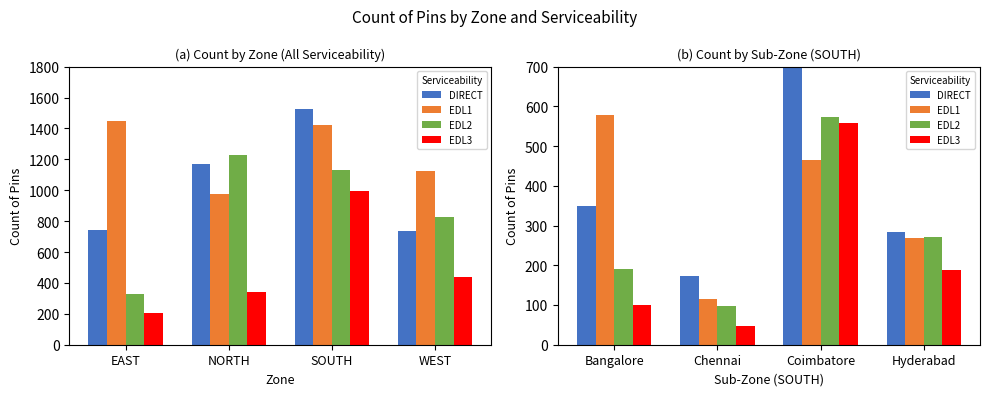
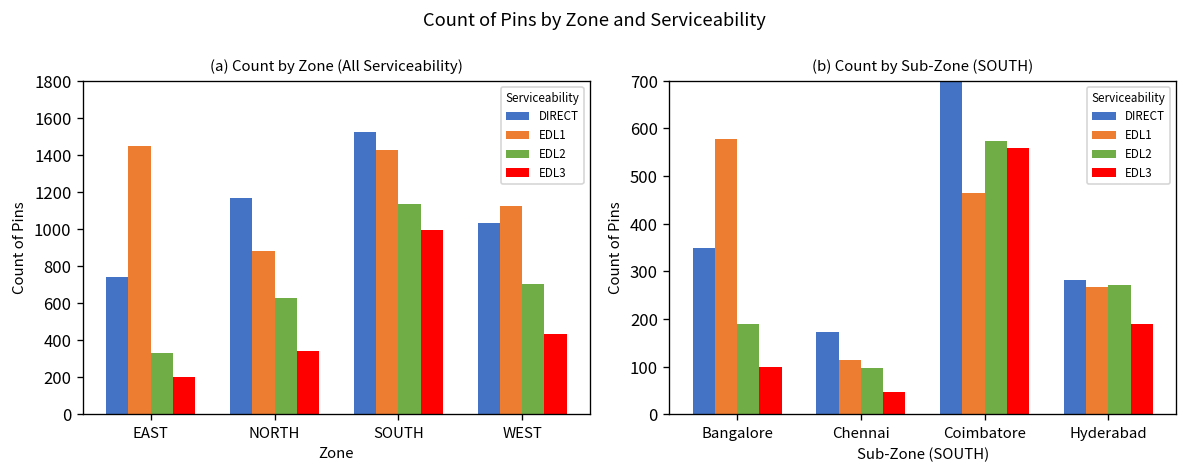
(a) Count by Zone (All Serviceability), EDL1, NORTH: 970 -> 880
(a) Count by Zone (All Serviceability), EDL2, NORTH: 1230 -> 630
(a) Count by Zone (All Serviceability), DIRECT, WEST: 730 -> 1030
(a) Count by Zone (All Serviceability), EDL2, WEST: 830 -> 700
